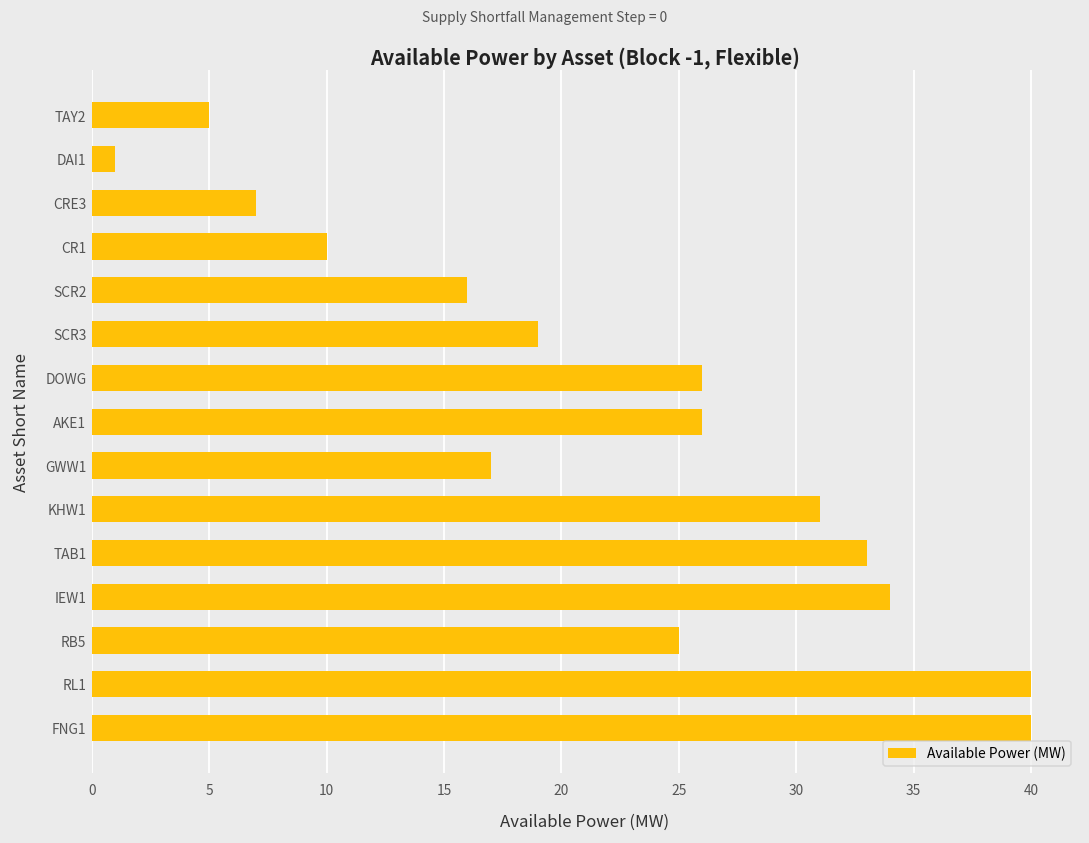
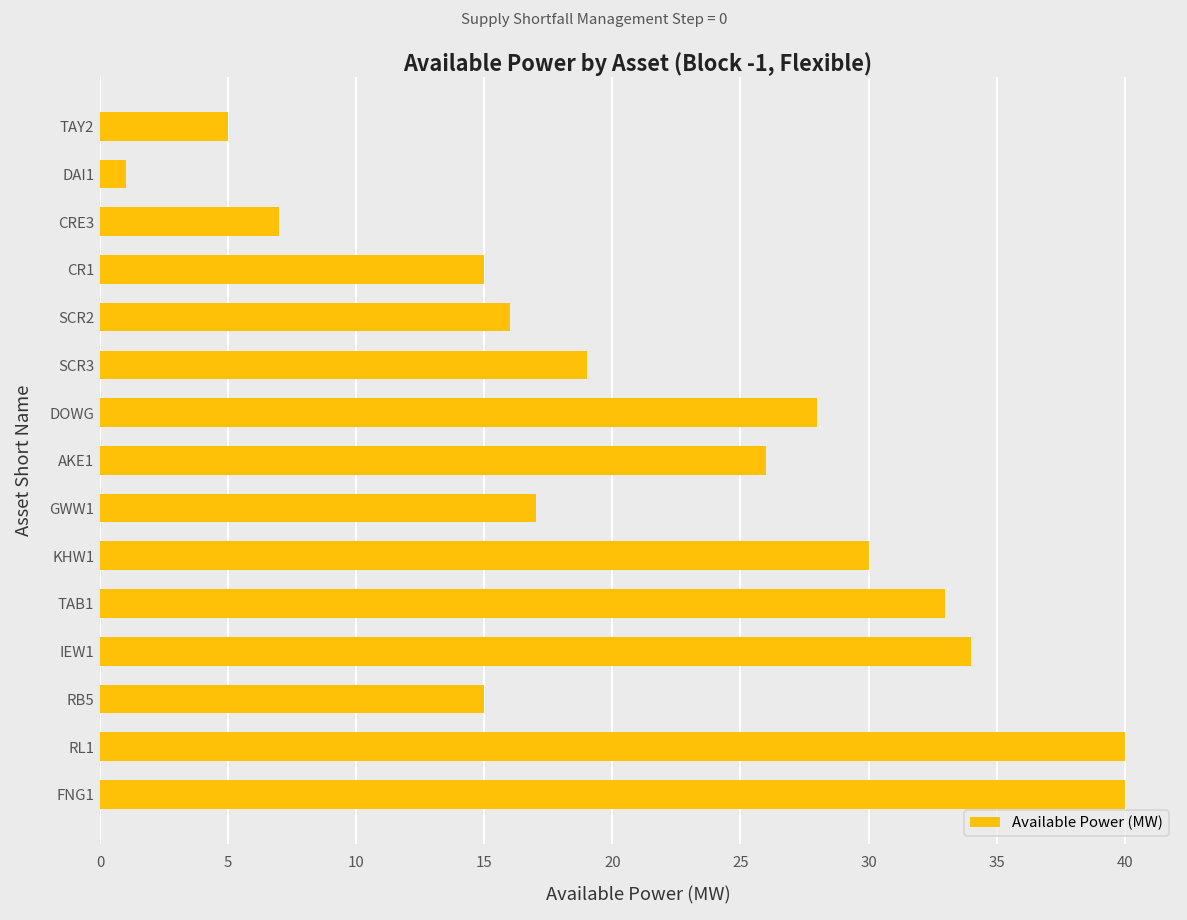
CR1: 10 -> 15
DOWG: 26 -> 28
KHW1: 31 -> 30
RB5: 25 -> 15
